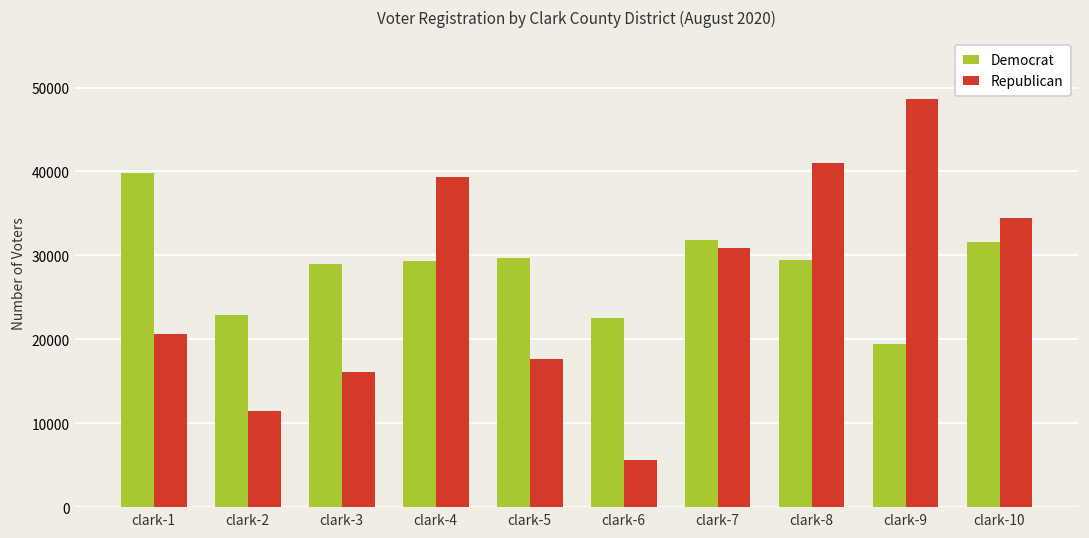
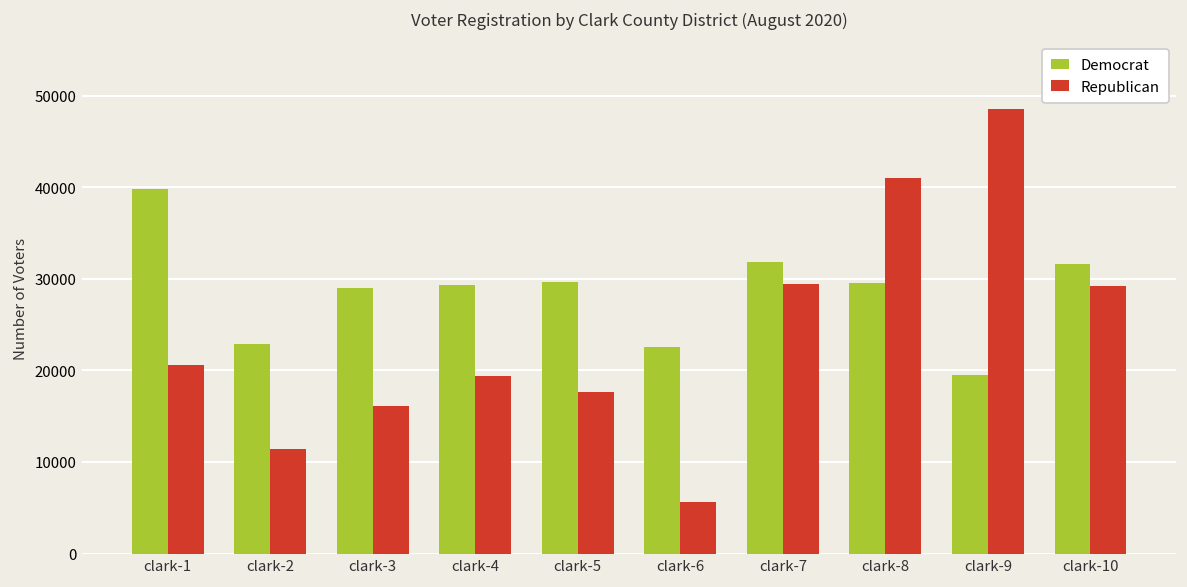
Republican, clark-4: 39000 -> 19000
Republican, clark-7: 31000 -> 29000
Republican, clark-10: 34000 -> 29000
